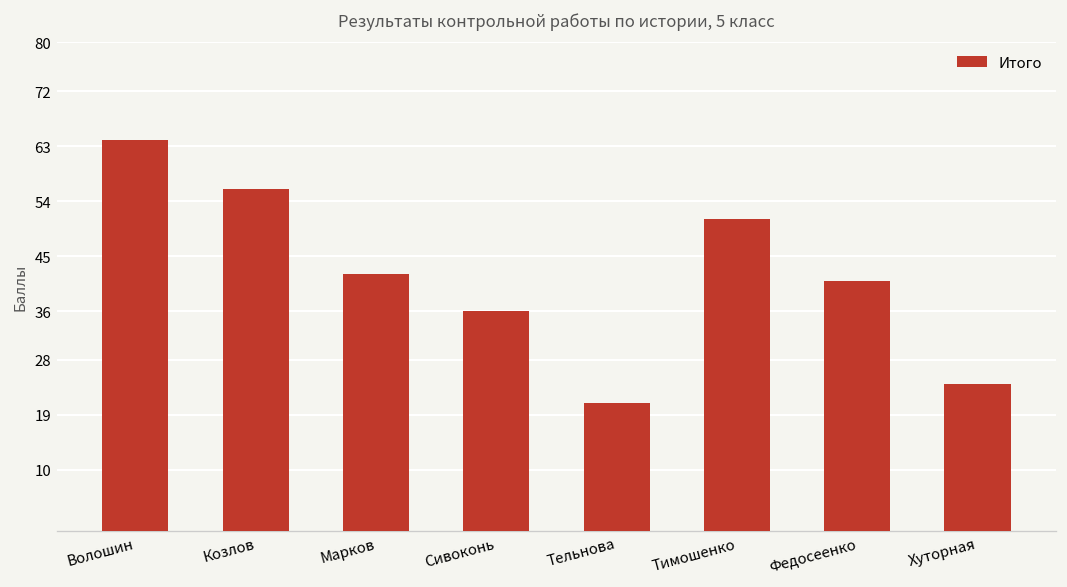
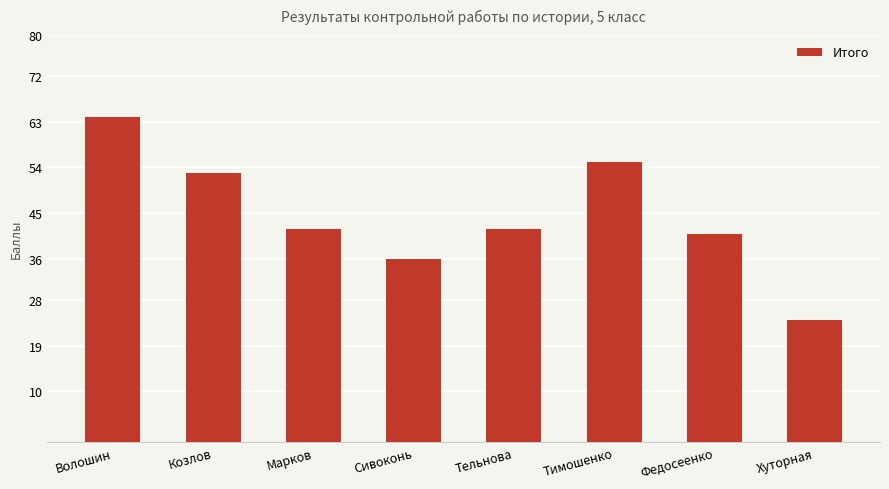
Козлов: 56 -> 53
Тельнова: 21 -> 42
Тимошенко: 51 -> 55
